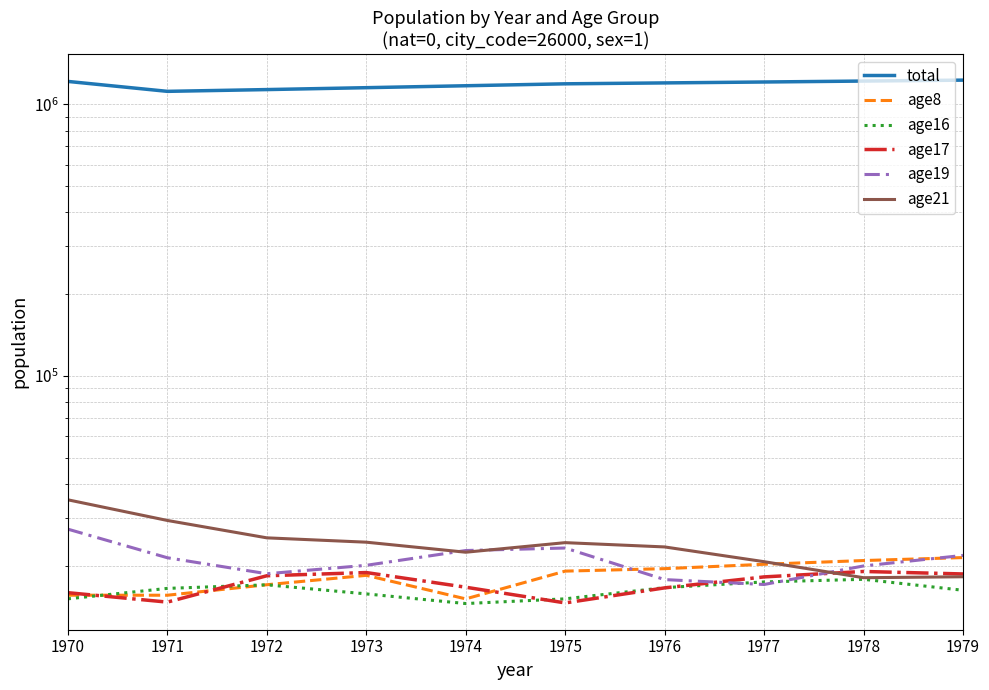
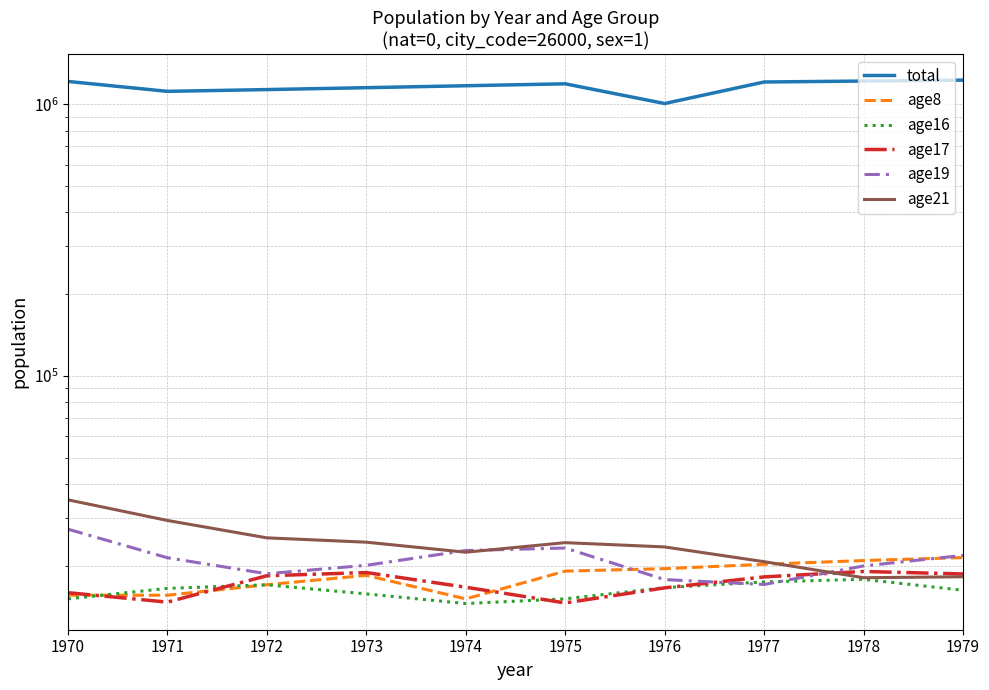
total, 1976: 1200000 -> 1010000
